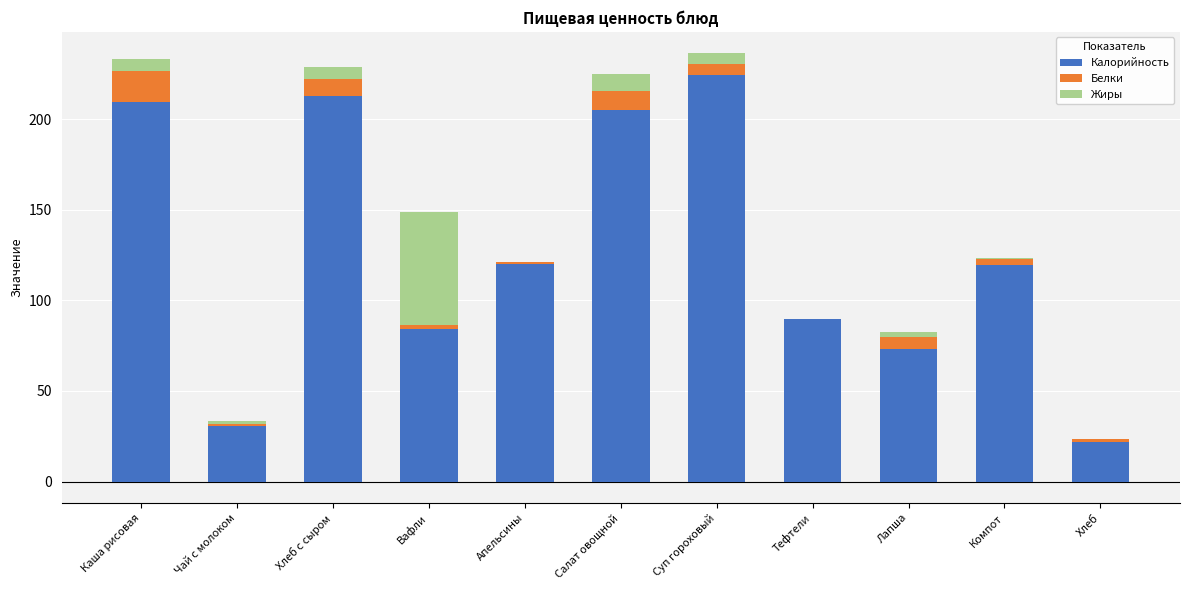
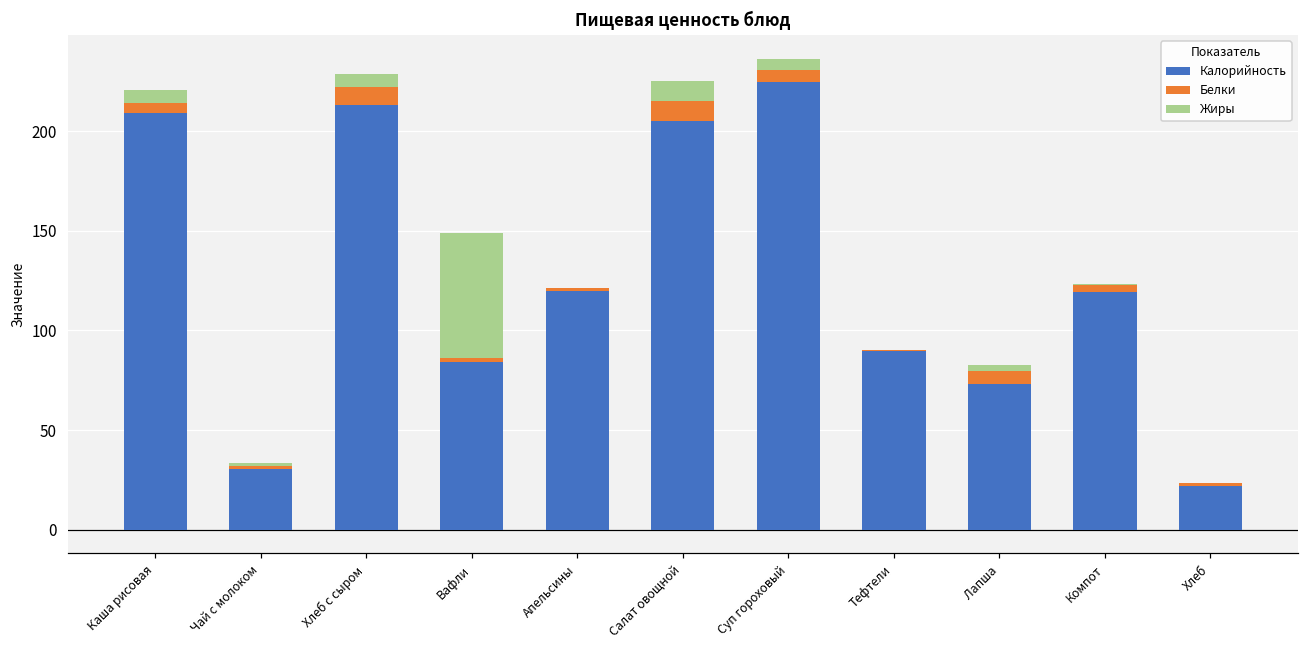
Белки, Каша рисовая: 17 -> 5
